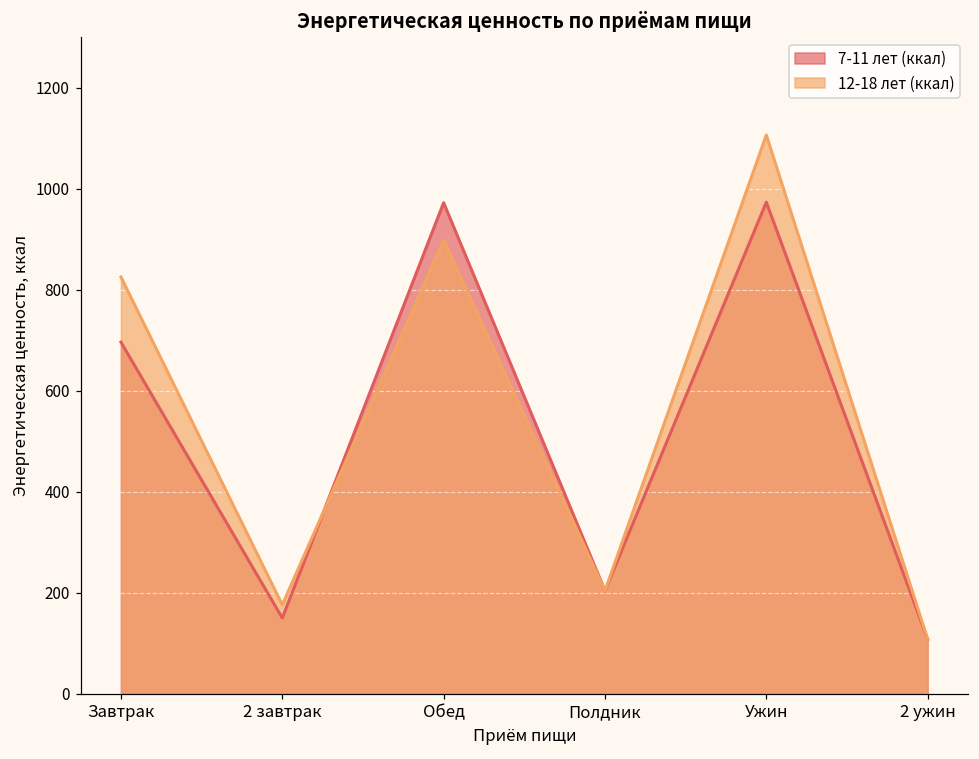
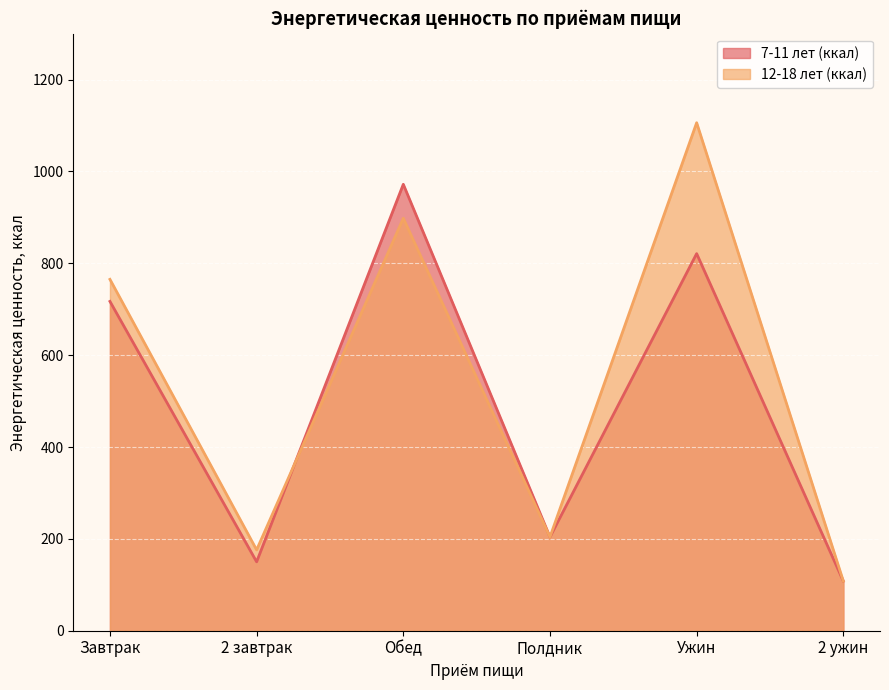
7-11 лет (ккал), Завтрак: 700 -> 720
12-18 лет (ккал), Завтрак: 830 -> 770
7-11 лет (ккал), Ужин: 970 -> 820
